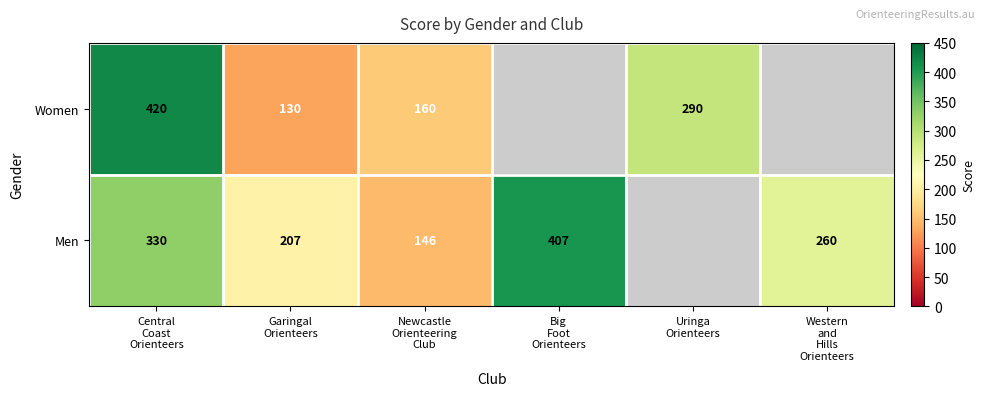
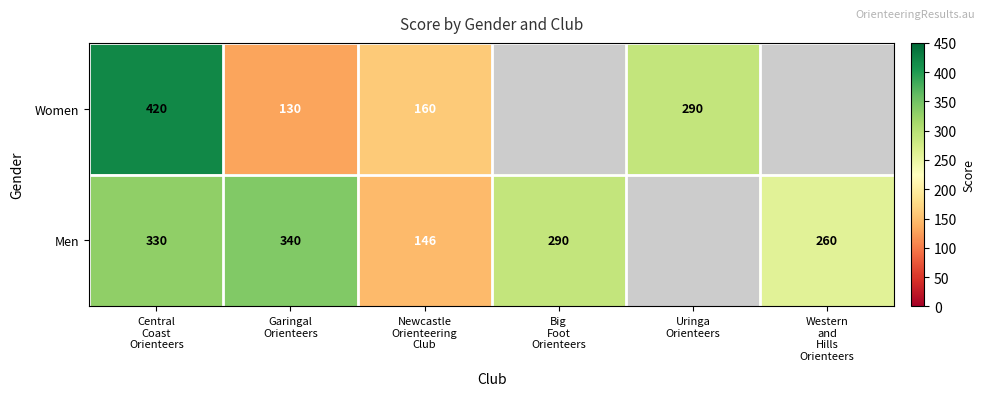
Men, Garingal Orienteers: 207 -> 340
Men, Big Foot Orienteers: 407 -> 290
